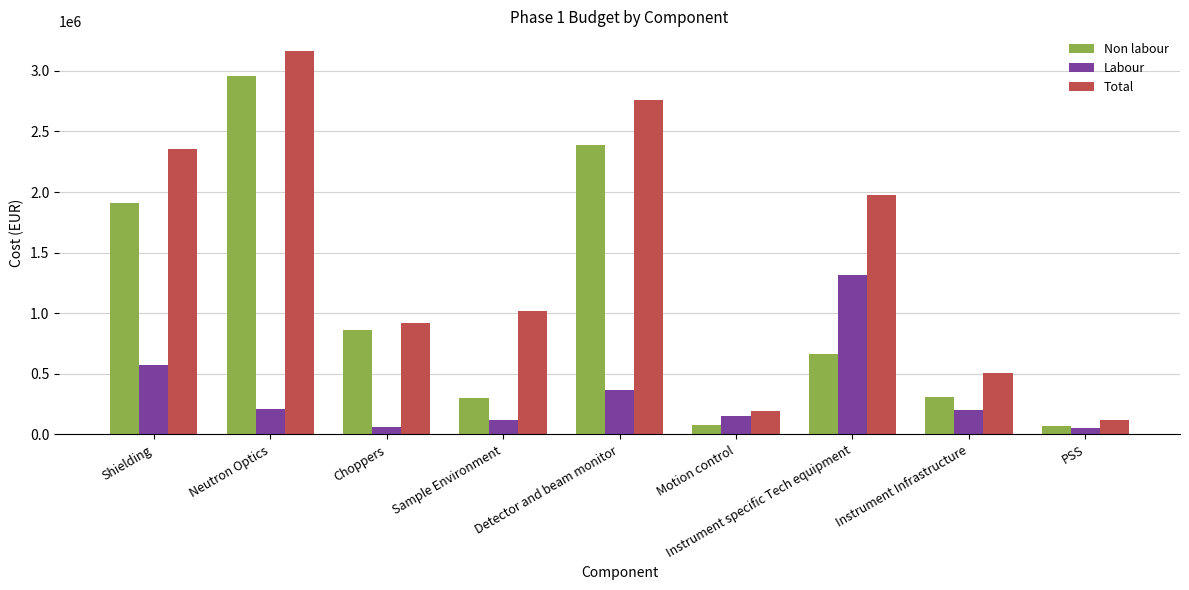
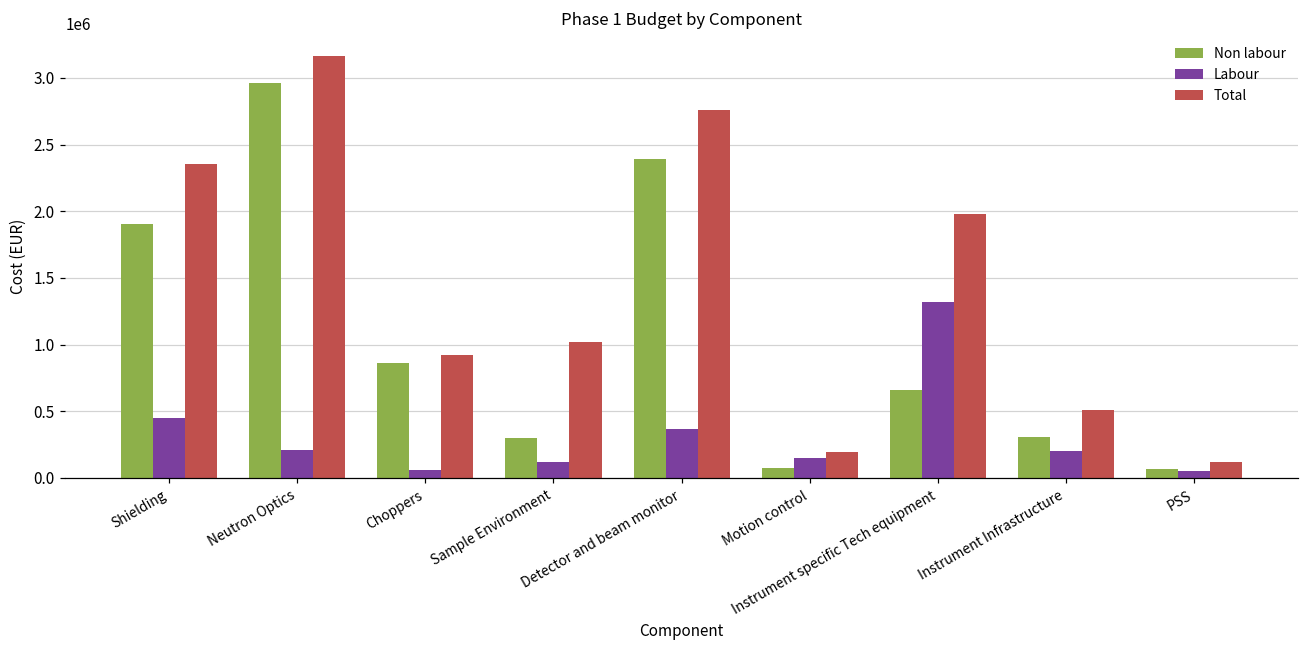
Labour, Shielding: 570000 -> 450000
